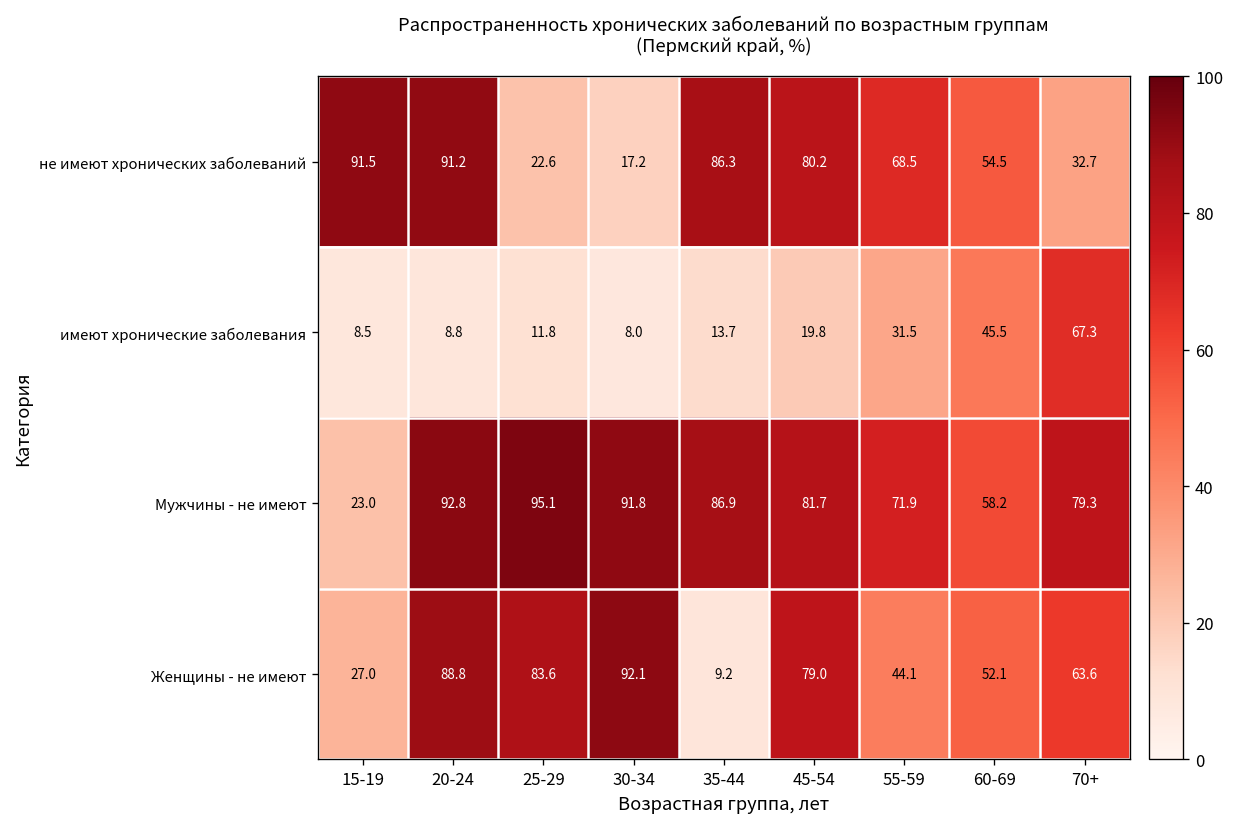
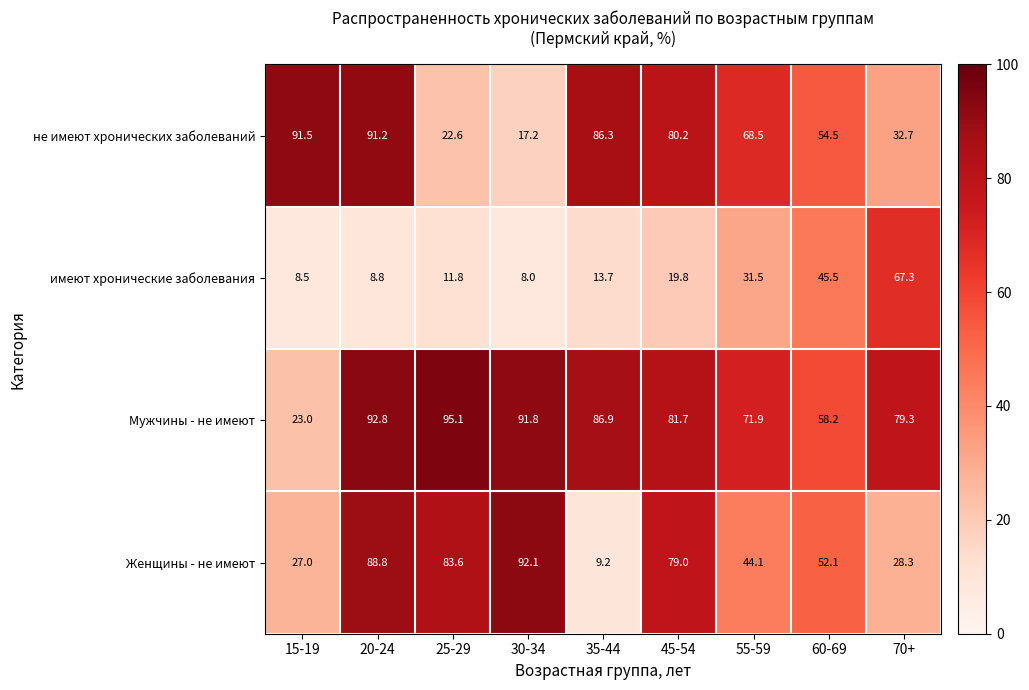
Женщины - не имеют, 70+: 63.6 -> 28.3
